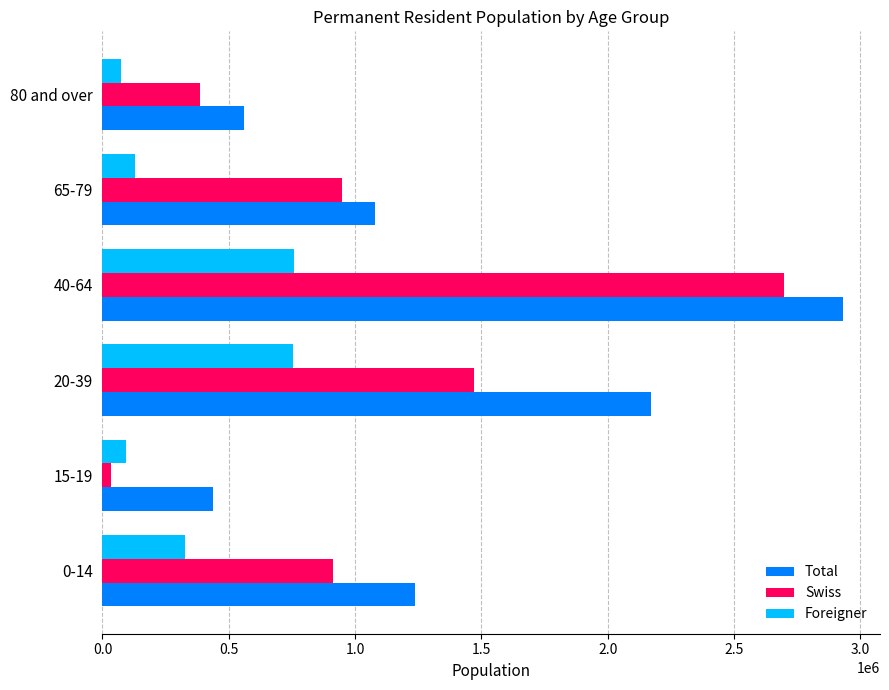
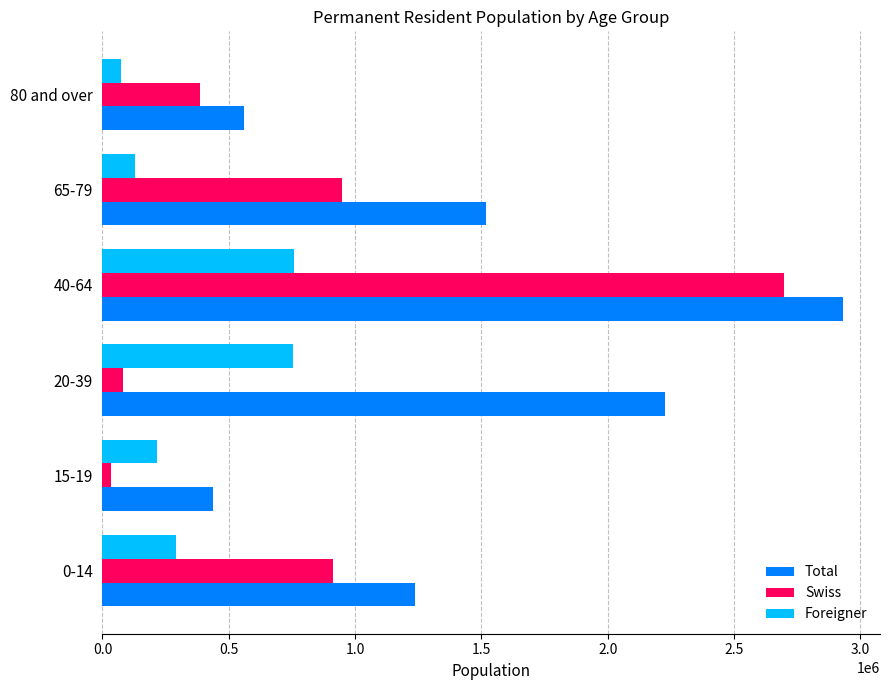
Total, 65-79: 1080000 -> 1520000
Swiss, 20-39: 1470000 -> 80000
Total, 20-39: 2170000 -> 2230000
Foreigner, 15-19: 90000 -> 210000
Foreigner, 0-14: 330000 -> 290000
